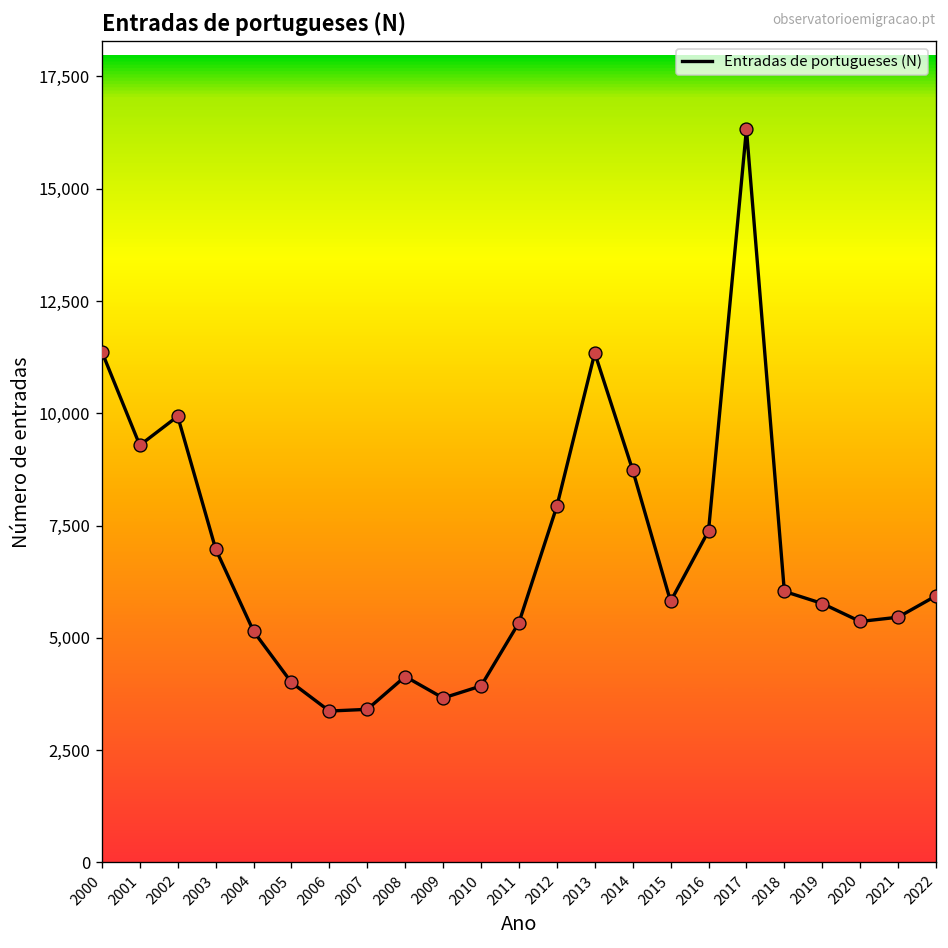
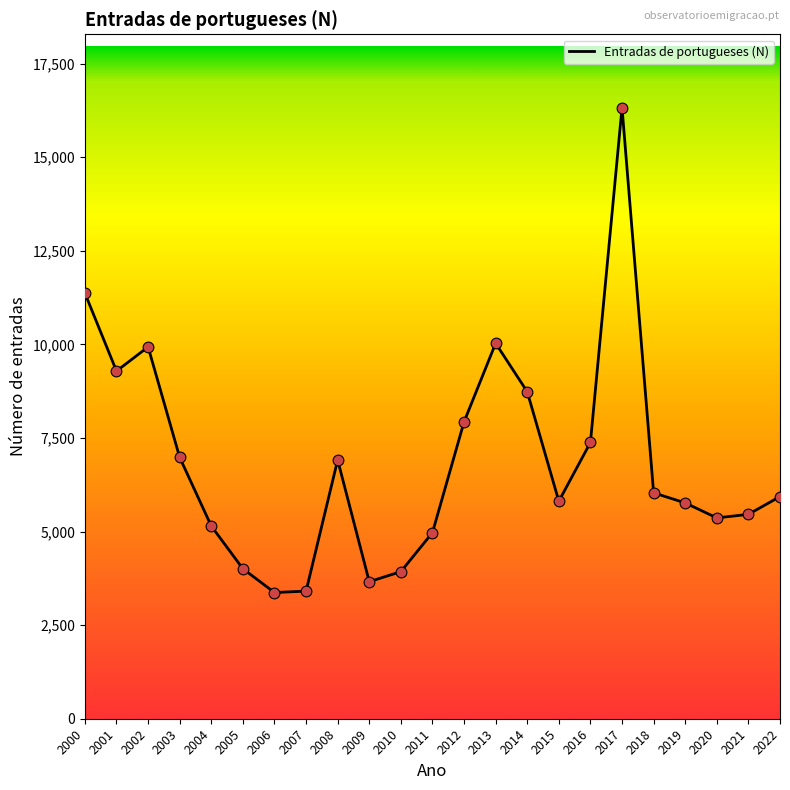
2008: 4,100 -> 6,900
2011: 5,300 -> 5,000
2013: 11,300 -> 10,000
